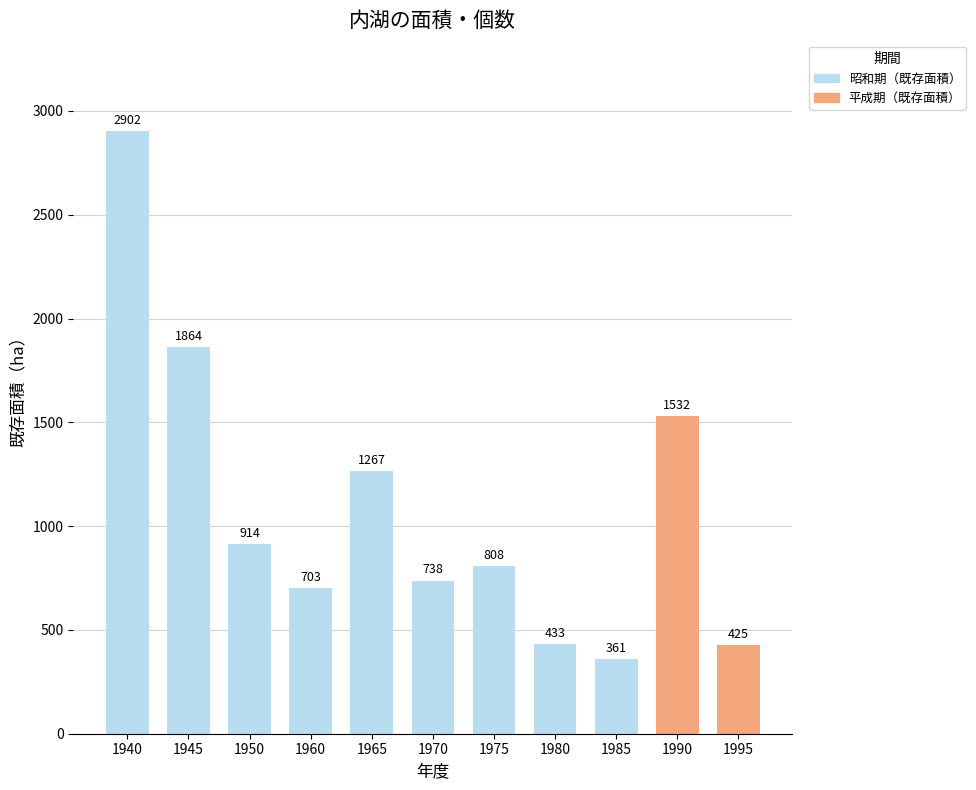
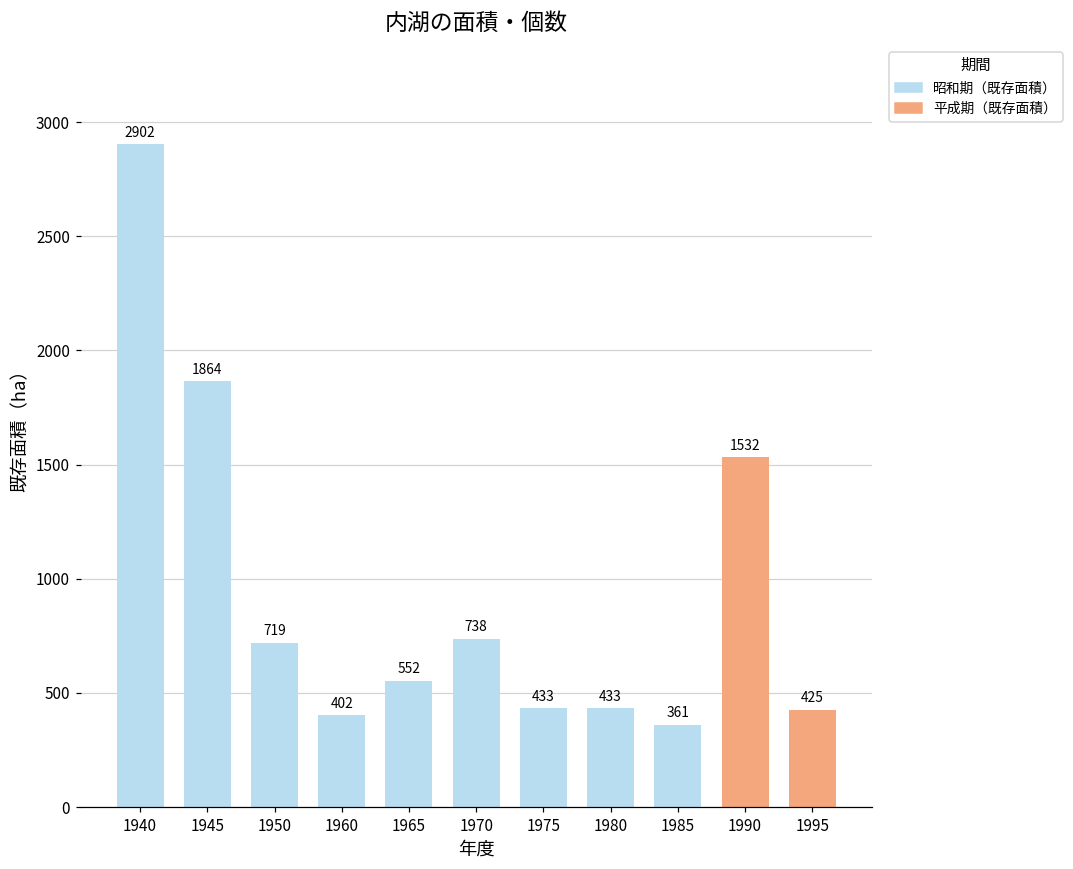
1950: 914 -> 719
1960: 703 -> 402
1965: 1267 -> 552
1975: 808 -> 433
